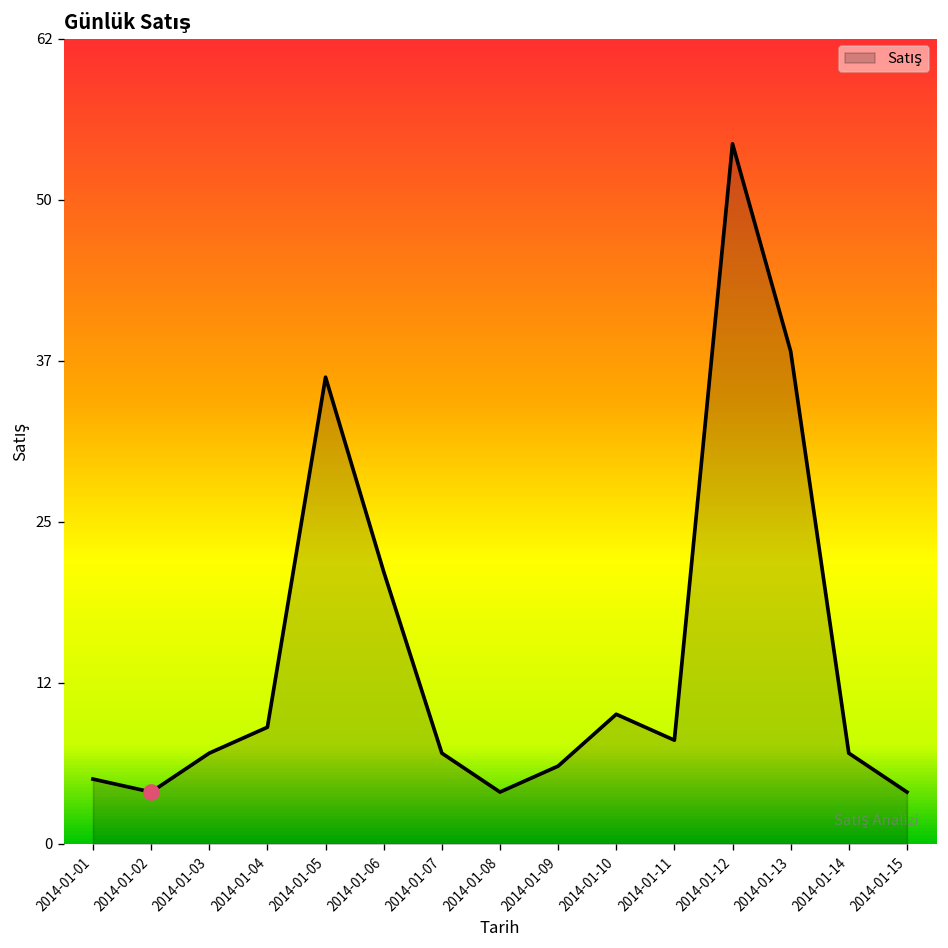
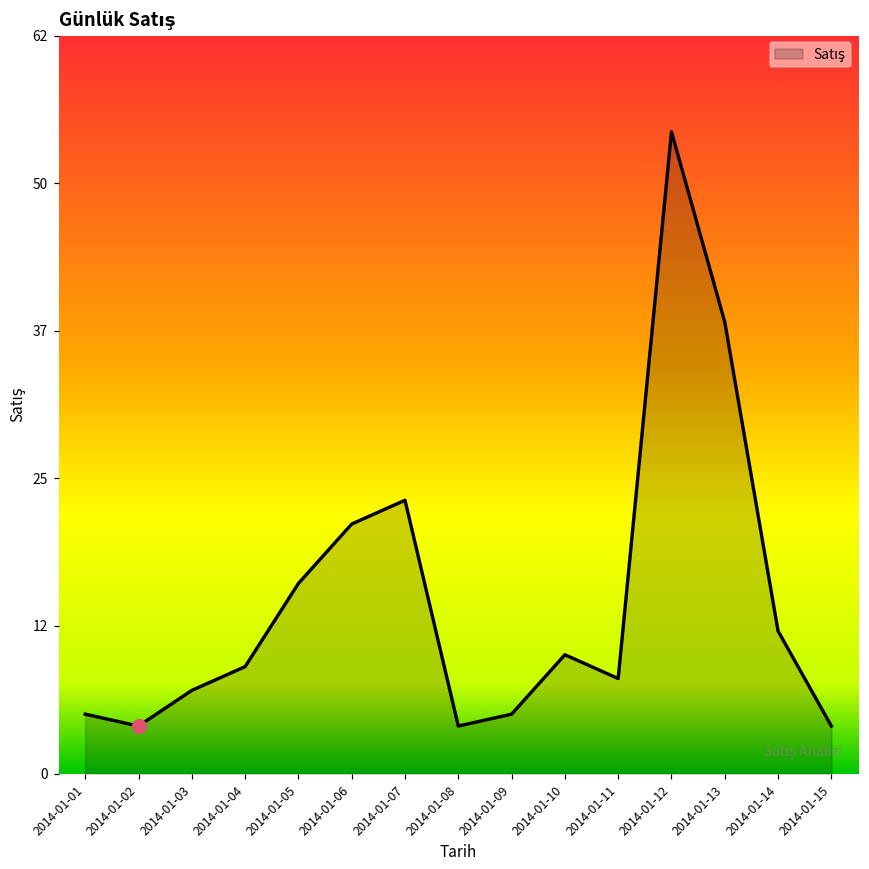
Satış, 2014-01-05: 36 -> 16
Satış, 2014-01-07: 7 -> 23
Satış, 2014-01-09: 6 -> 5
Satış, 2014-01-14: 7 -> 12
